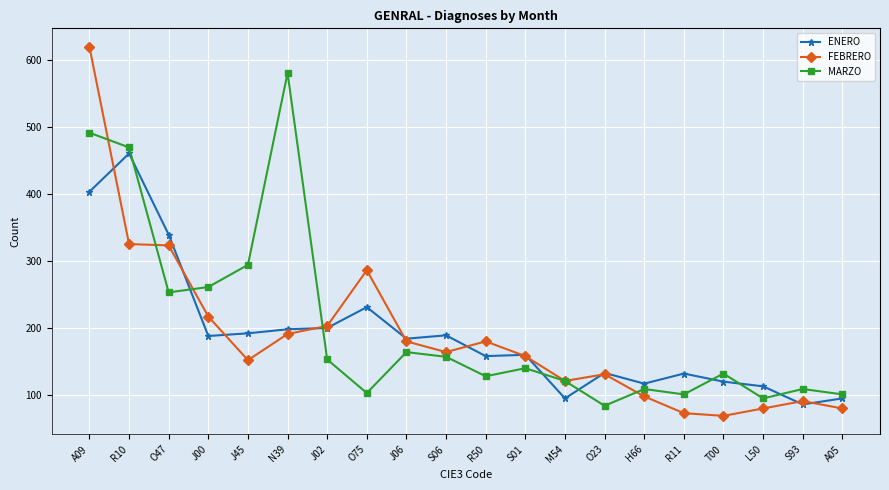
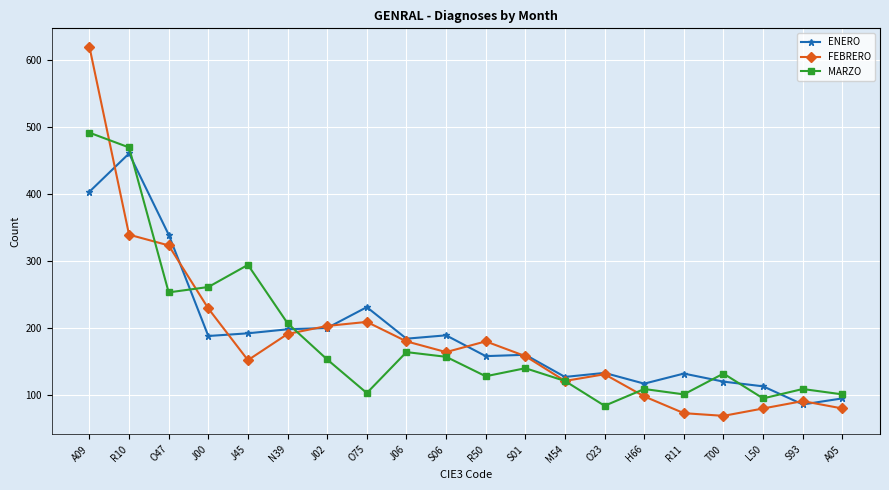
FEBRERO, R10: 330 -> 340
FEBRERO, J00: 220 -> 230
MARZO, N39: 580 -> 210
FEBRERO, O75: 290 -> 210
ENERO, M54: 100 -> 130
